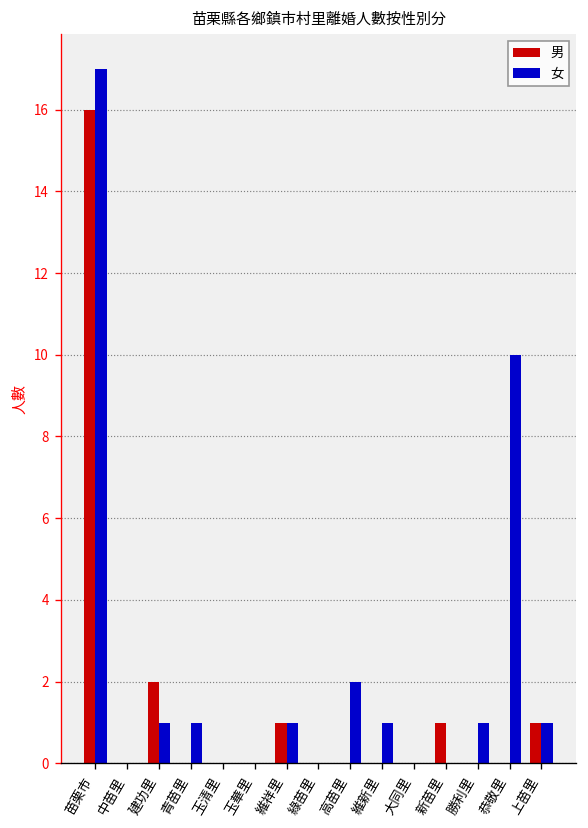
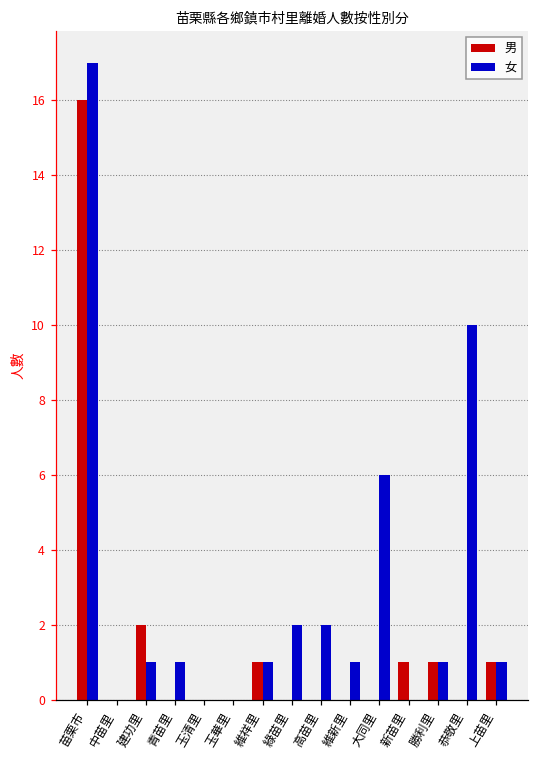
女, 綠苗里: 0 -> 2
女, 大同里: 0 -> 6
男, 勝利里: 0 -> 1
